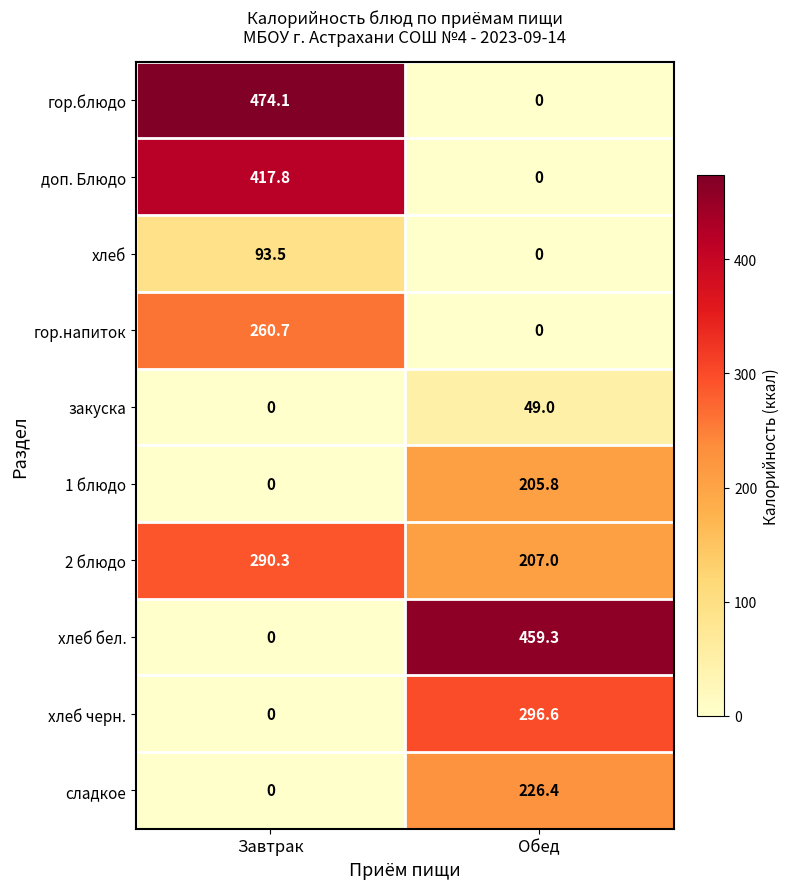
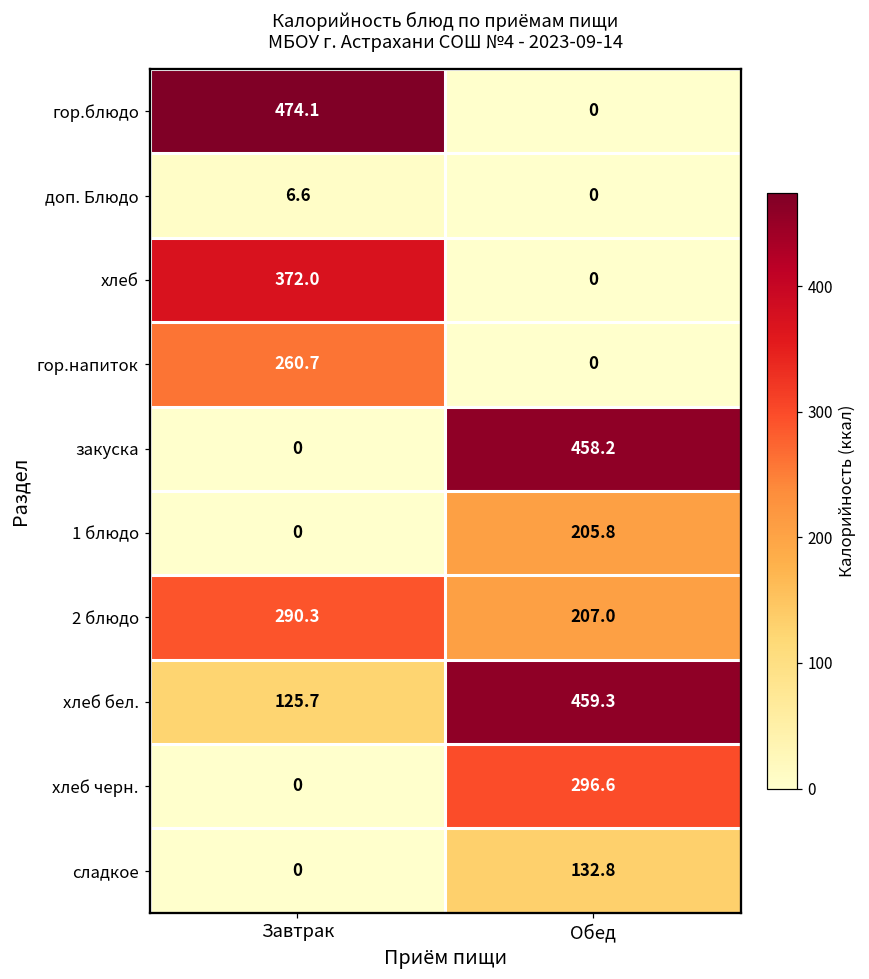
доп. Блюдо, Завтрак: 417.8 -> 6.6
хлеб, Завтрак: 93.5 -> 372.0
закуска, Обед: 49.0 -> 458.2
хлеб бел., Завтрак: 0 -> 125.7
сладкое, Обед: 226.4 -> 132.8
